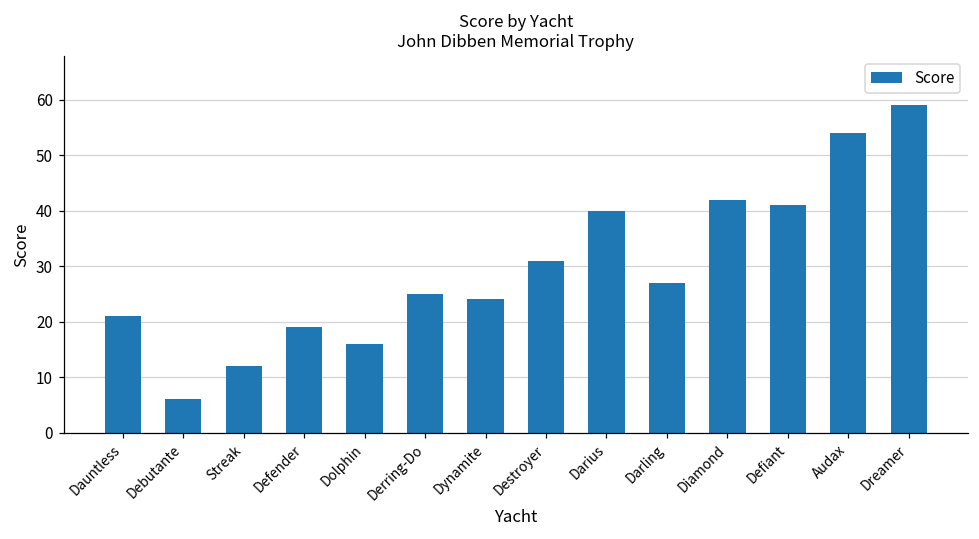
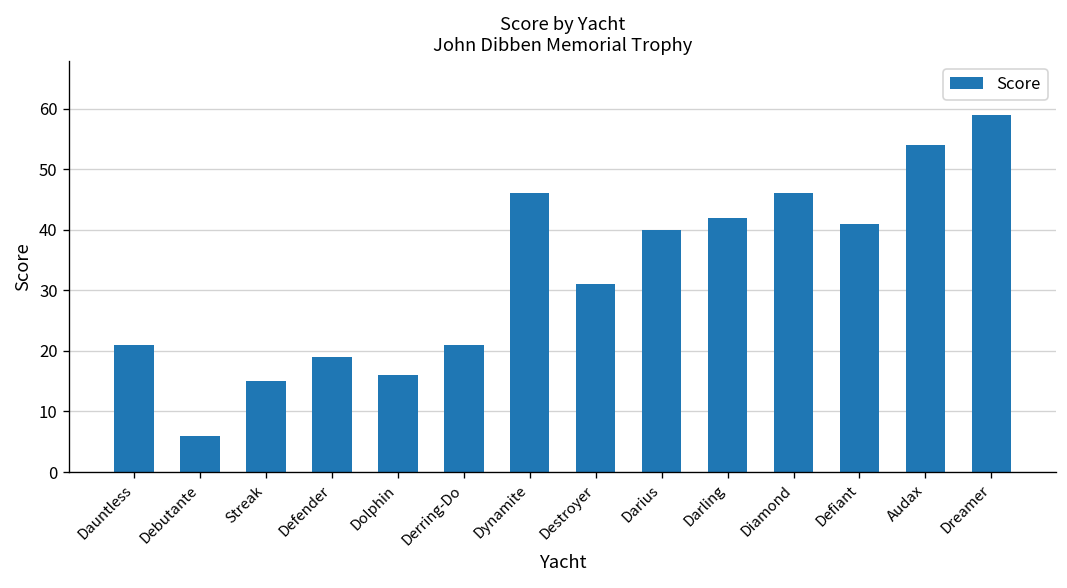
Streak: 12 -> 15
Derring-Do: 25 -> 21
Dynamite: 24 -> 46
Darling: 27 -> 42
Diamond: 42 -> 46
